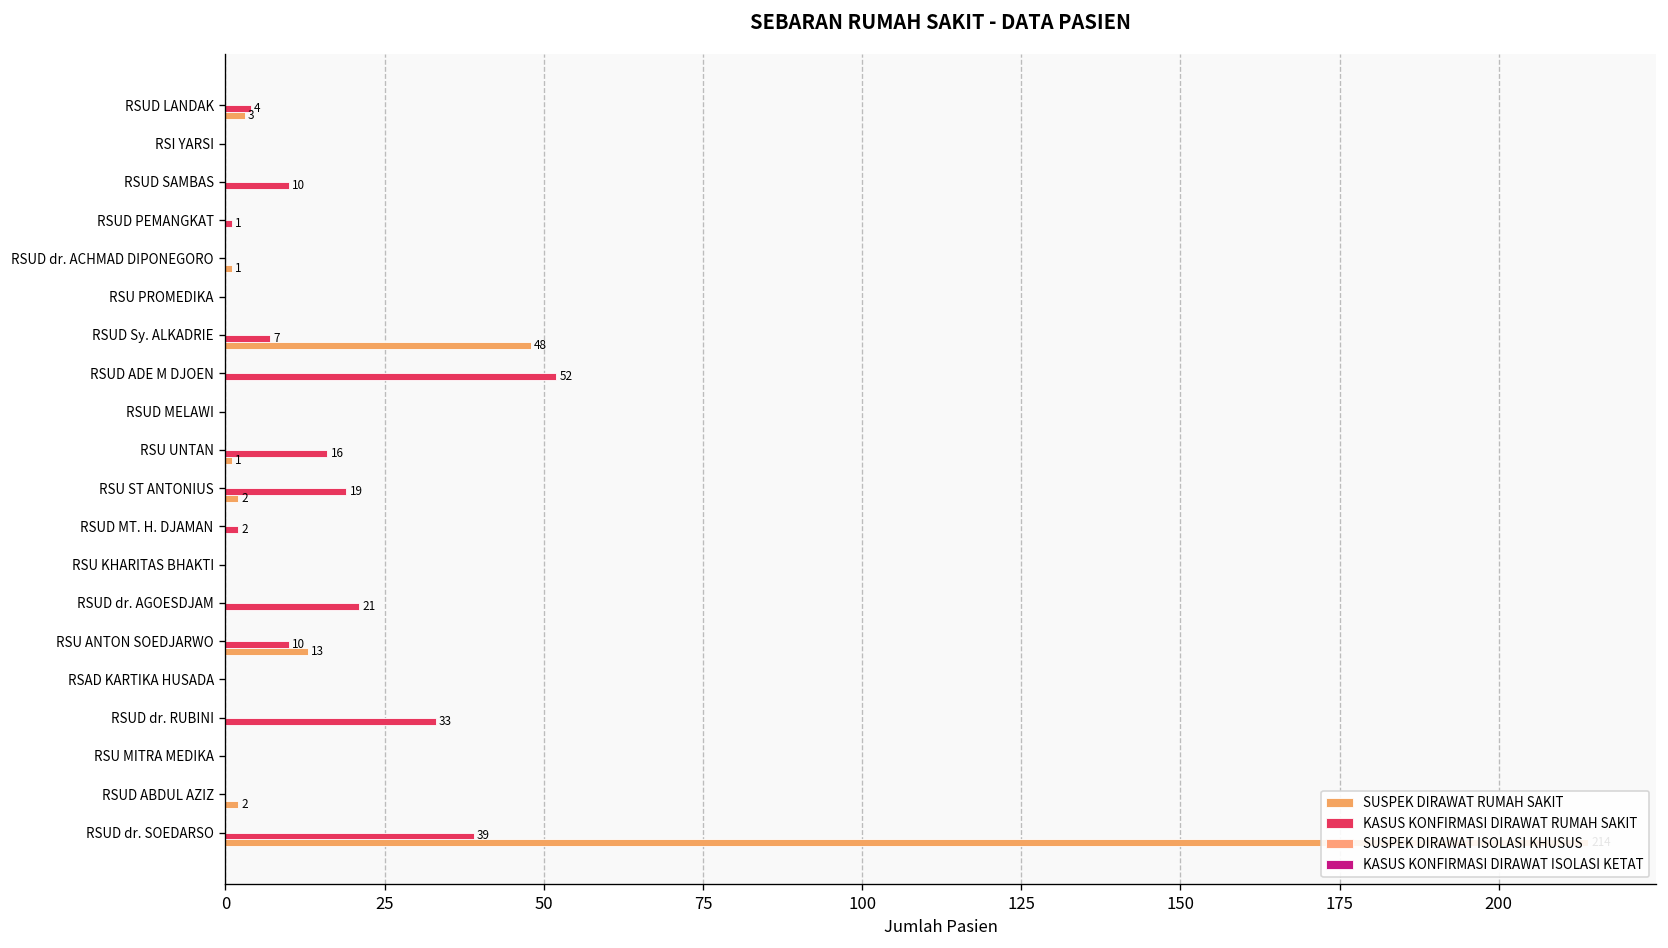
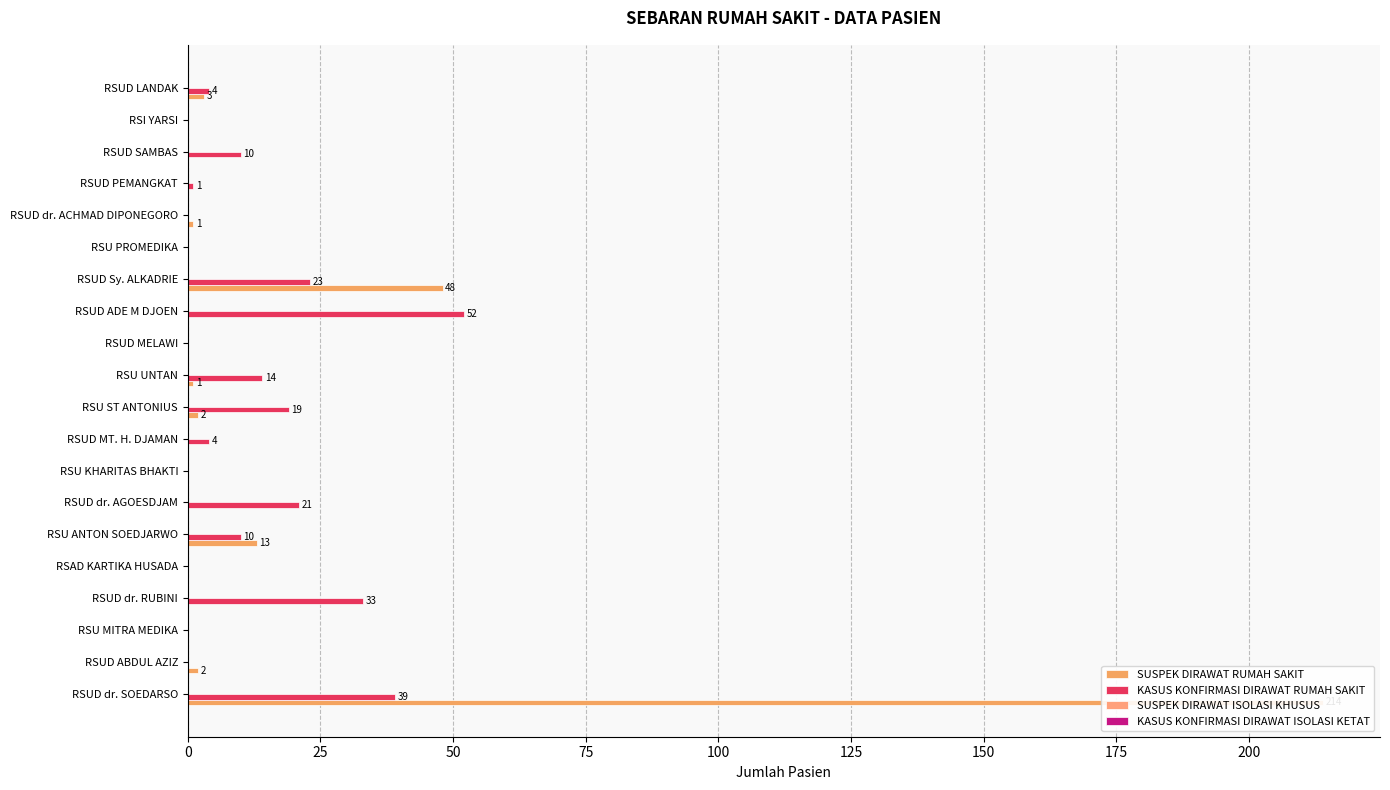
KASUS KONFIRMASI DIRAWAT RUMAH SAKIT, RSUD Sy. ALKADRIE: 7 -> 23
KASUS KONFIRMASI DIRAWAT RUMAH SAKIT, RSU UNTAN: 16 -> 14
KASUS KONFIRMASI DIRAWAT RUMAH SAKIT, RSUD MT. H. DJAMAN: 2 -> 4
